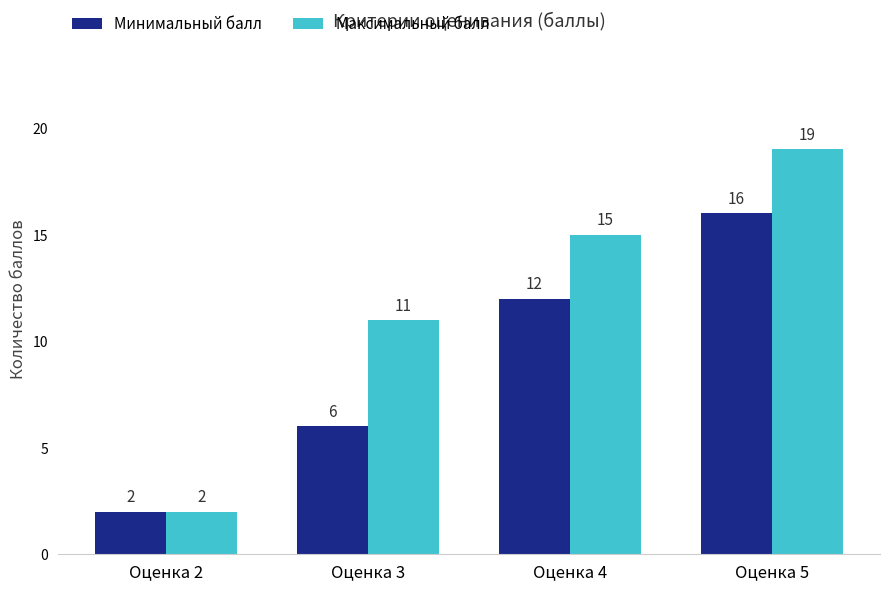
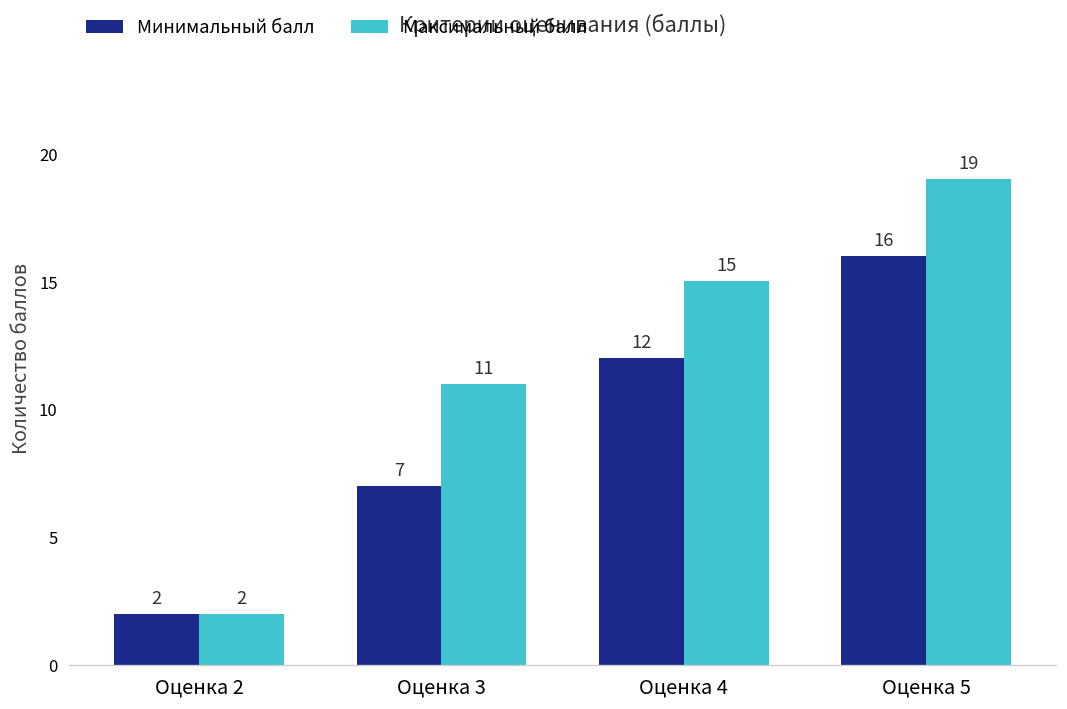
Минимальный балл, Оценка 3: 6 -> 7
